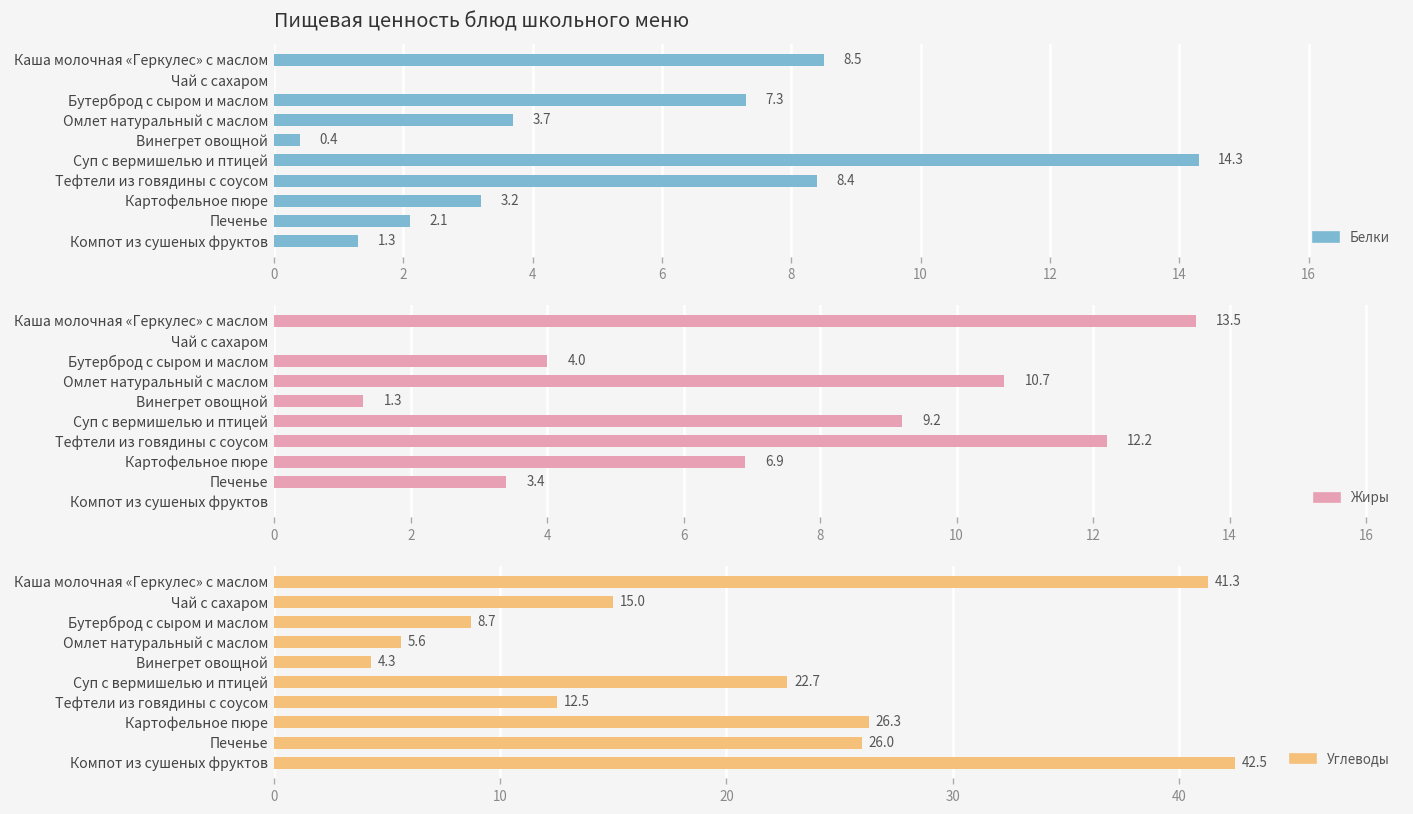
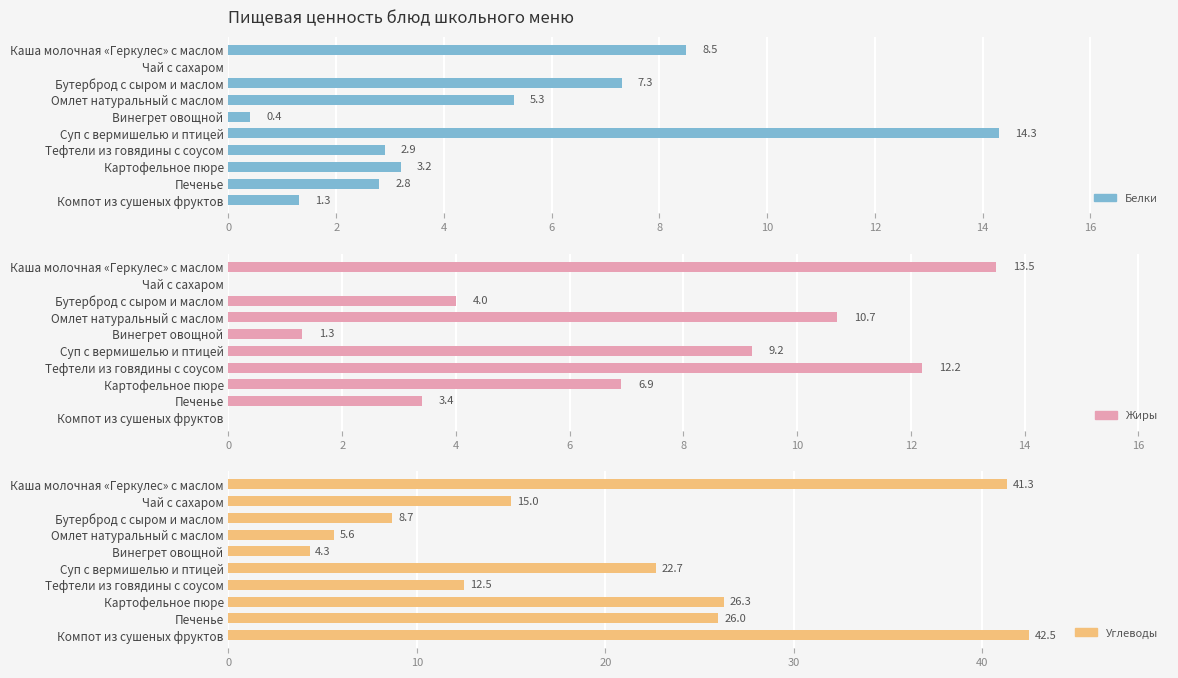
Пищевая ценность блюд школьного меню, Омлет натуральный с маслом: 3.7 -> 5.3
Пищевая ценность блюд школьного меню, Тефтели из говядины с соусом: 8.4 -> 2.9
Пищевая ценность блюд школьного меню, Печенье: 2.1 -> 2.8
